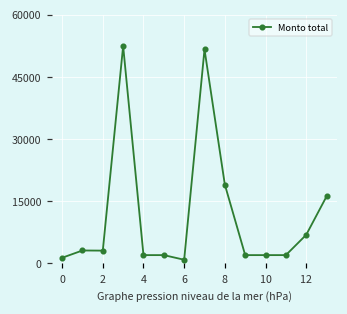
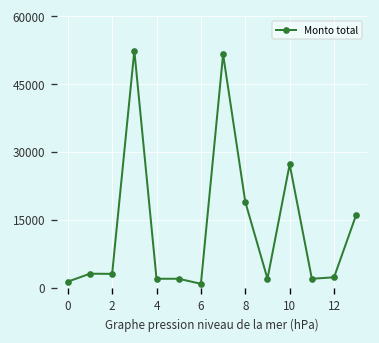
10: 2000 -> 27000
12: 7000 -> 2000
